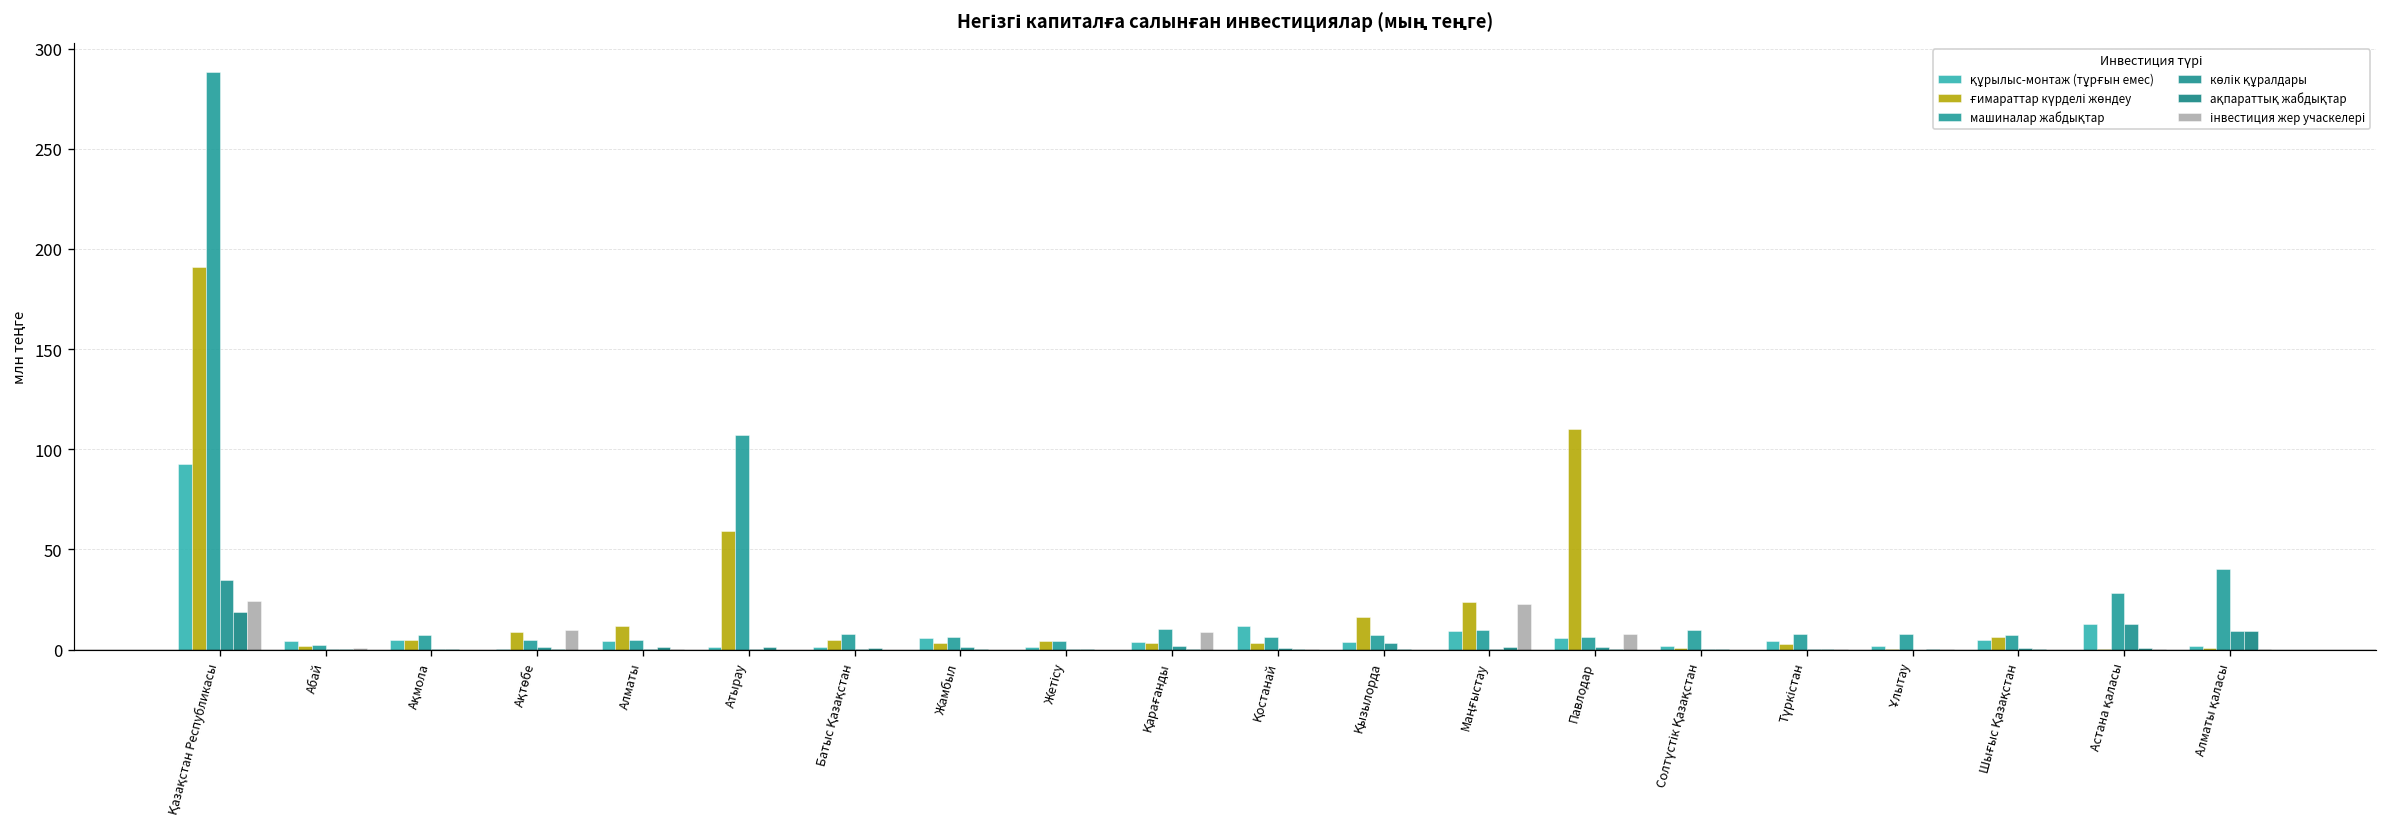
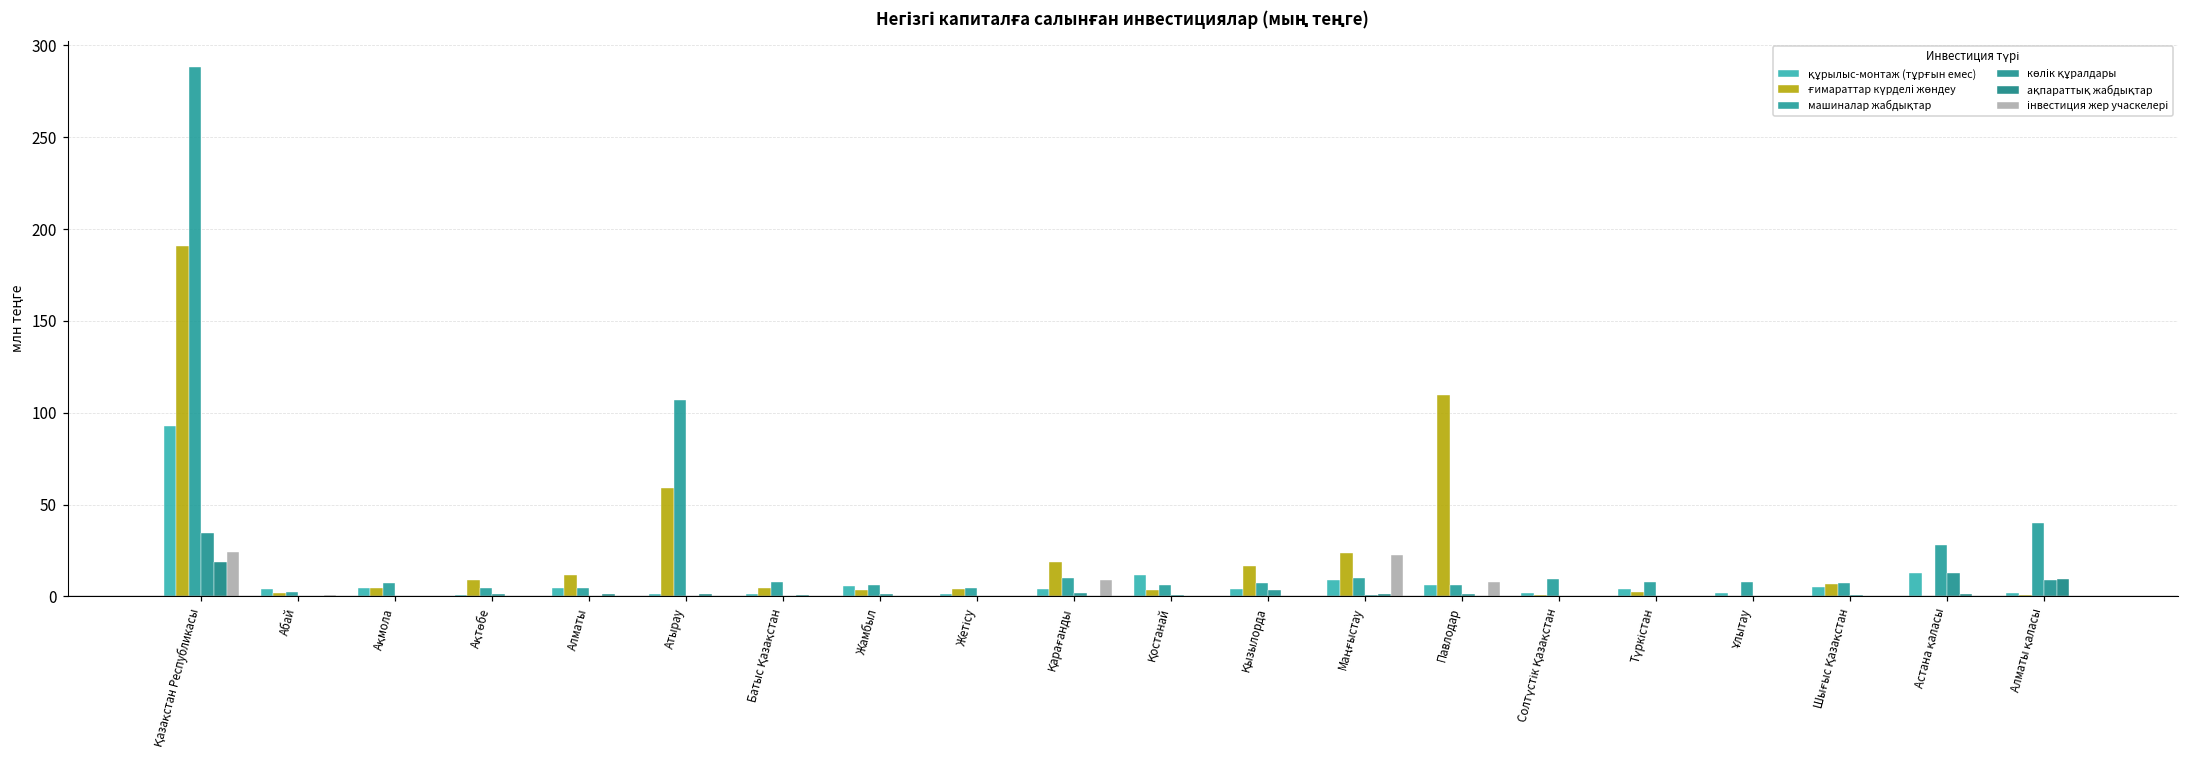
інвестиция жер учаскелері, Ақтөбе: 10 -> 0
ғимараттар күрделі жөндеу, Қарағанды: 3 -> 19
